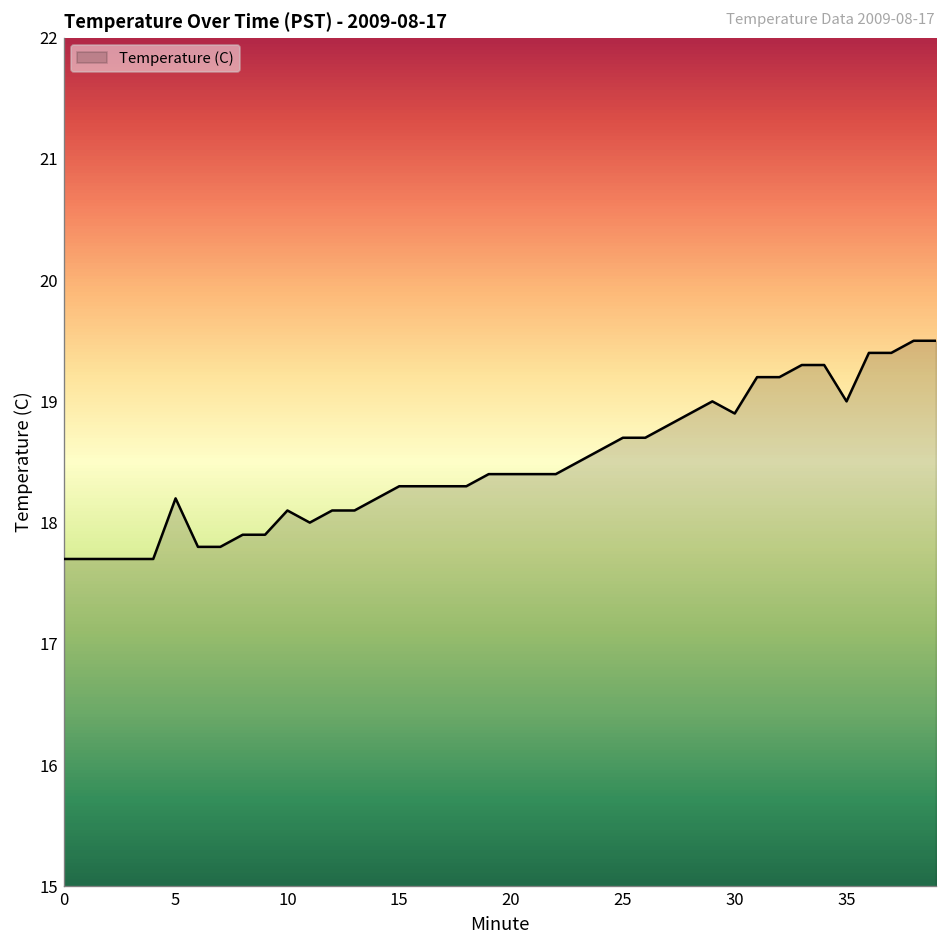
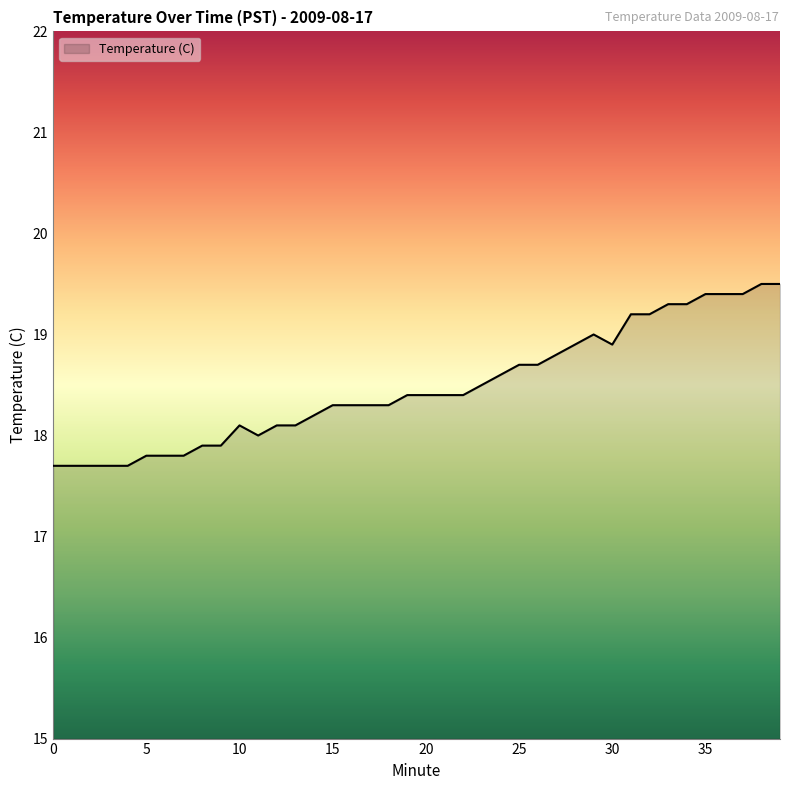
5: 18.2 -> 17.8
35: 19.0 -> 19.4
